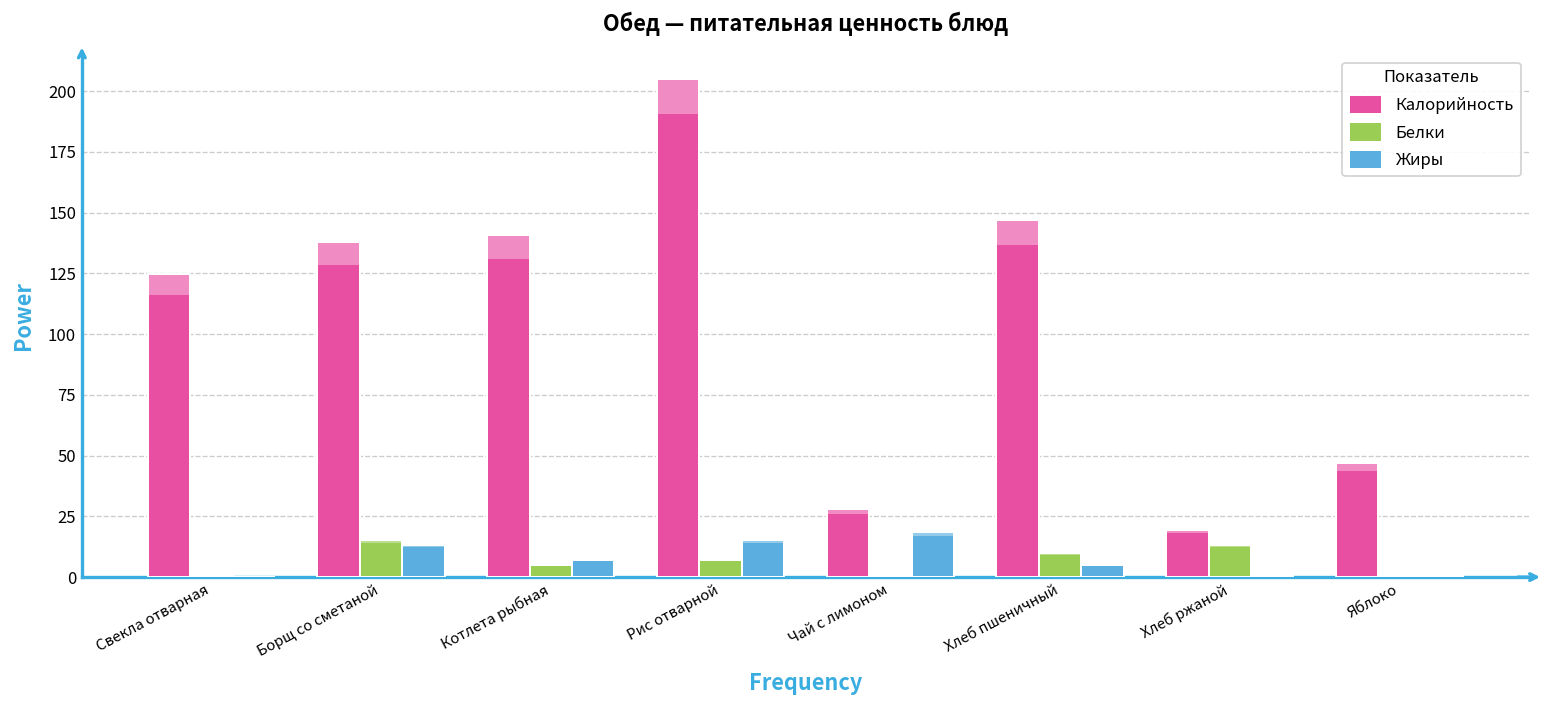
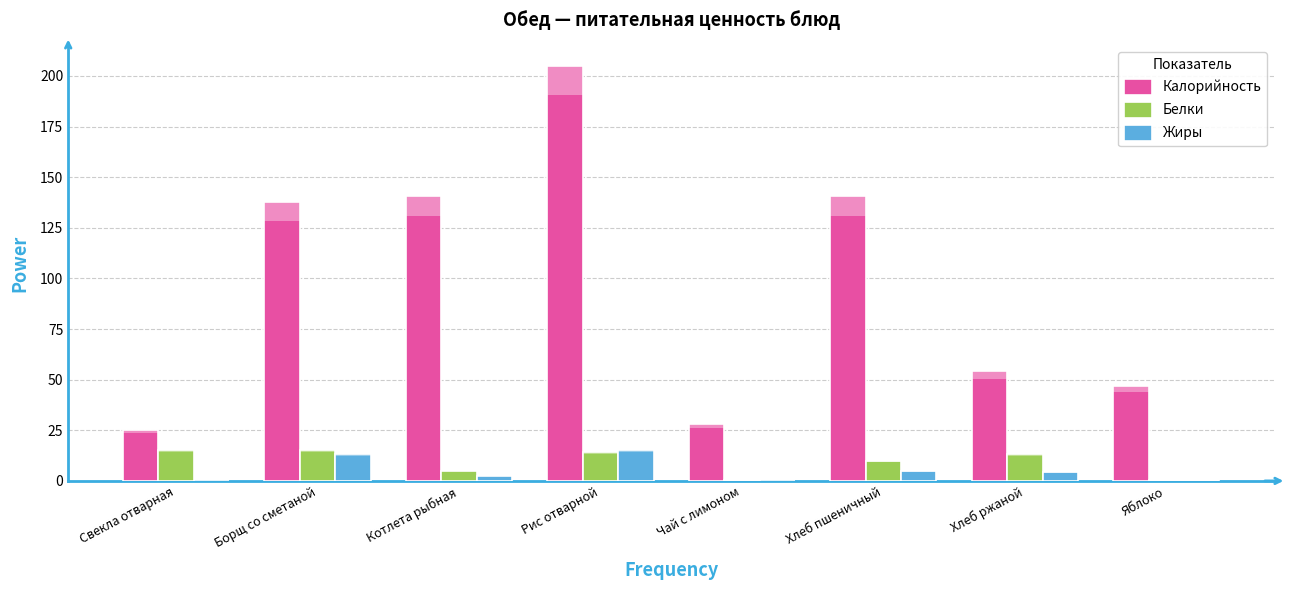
Калорийность, Свекла отварная: 125 -> 25
Белки, Свекла отварная: 1 -> 15
Жиры, Котлета рыбная: 7 -> 3
Белки, Рис отварной: 7 -> 15
Жиры, Чай с лимоном: 18 -> 0
Калорийность, Хлеб пшеничный: 147 -> 141
Калорийность, Хлеб ржаной: 20 -> 54
Жиры, Хлеб ржаной: 0 -> 4
